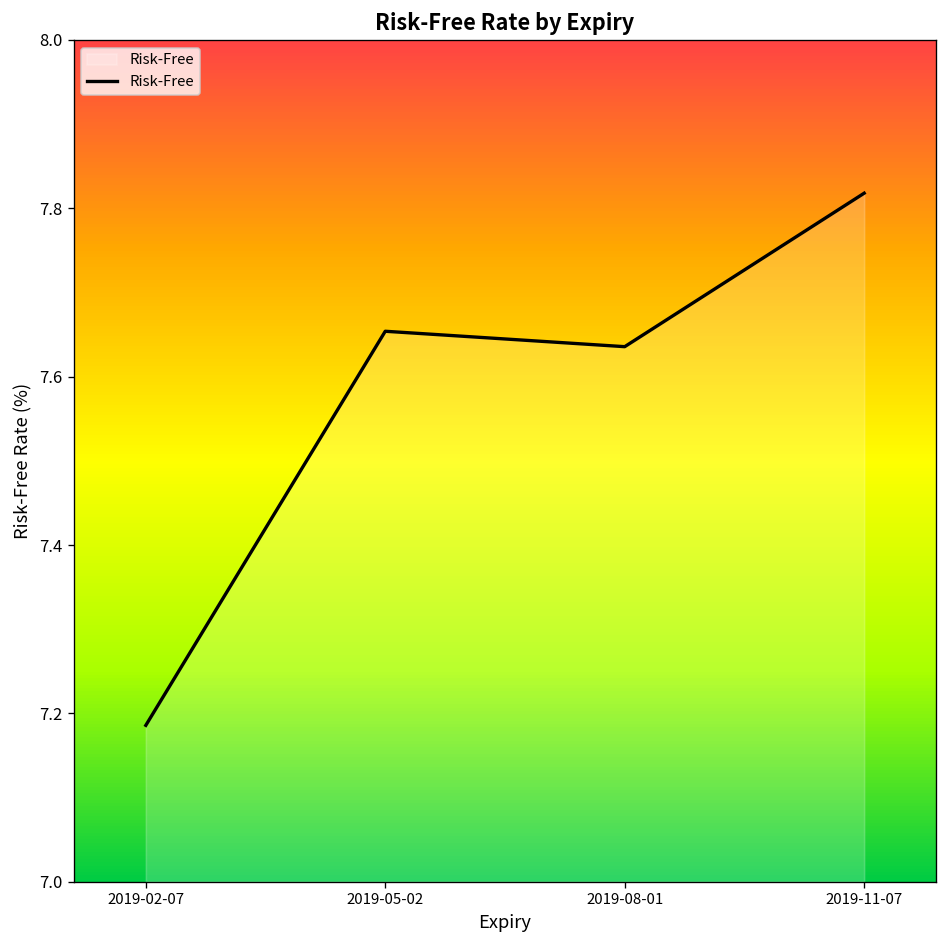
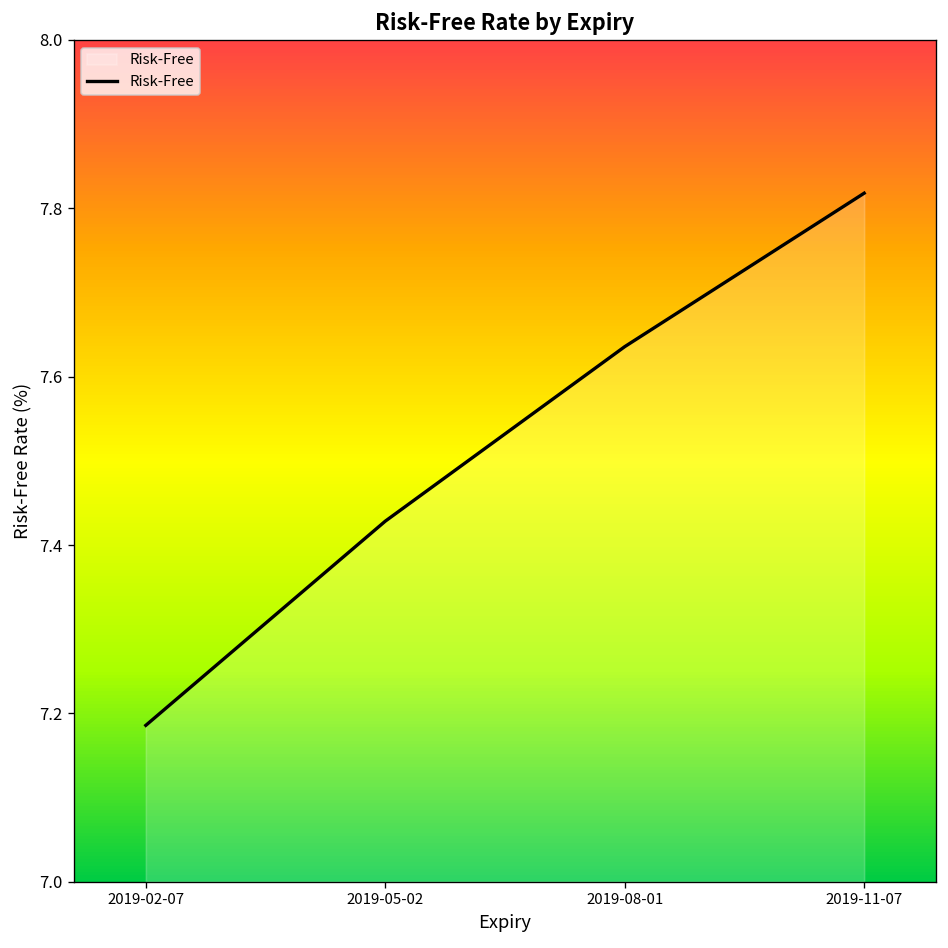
2019-05-02: 7.65 -> 7.43
